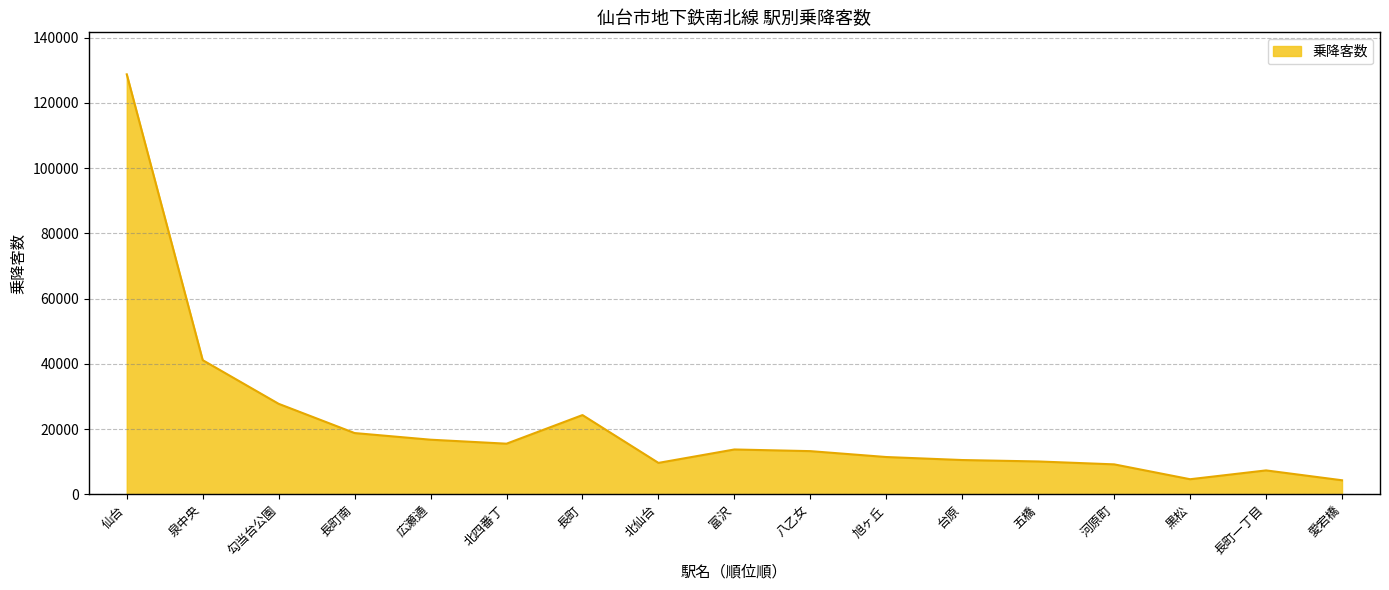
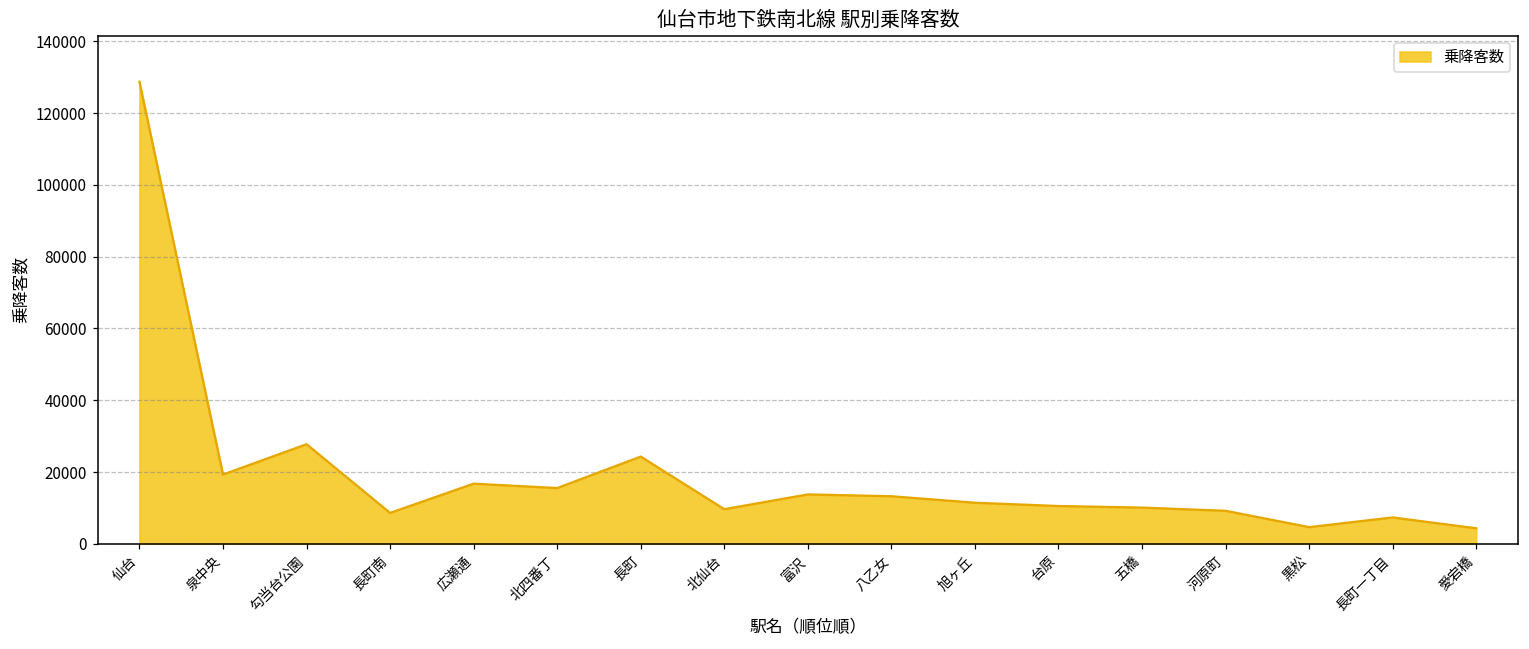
泉中央: 41000 -> 19000
長町南: 19000 -> 9000
